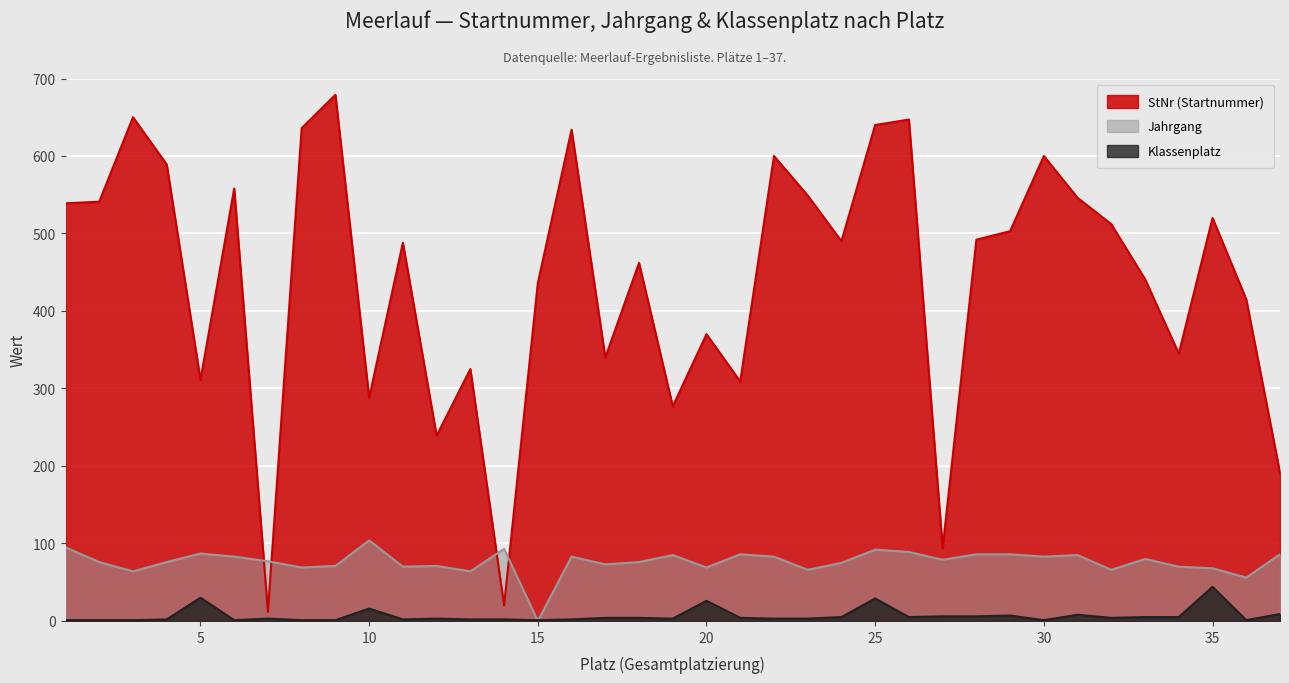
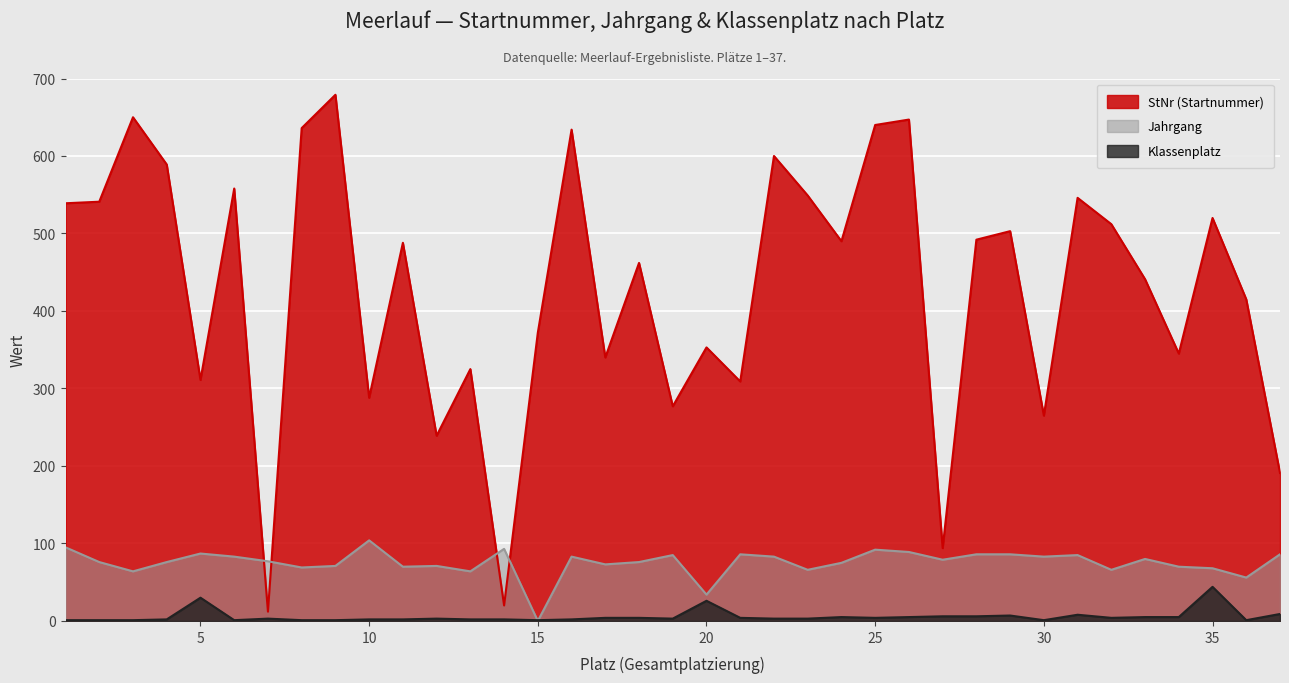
Klassenplatz, 10: 20 -> 0
StNr (Startnummer), 15: 440 -> 370
StNr (Startnummer), 20: 370 -> 350
Jahrgang, 20: 70 -> 30
Klassenplatz, 25: 30 -> 0
StNr (Startnummer), 30: 600 -> 270
